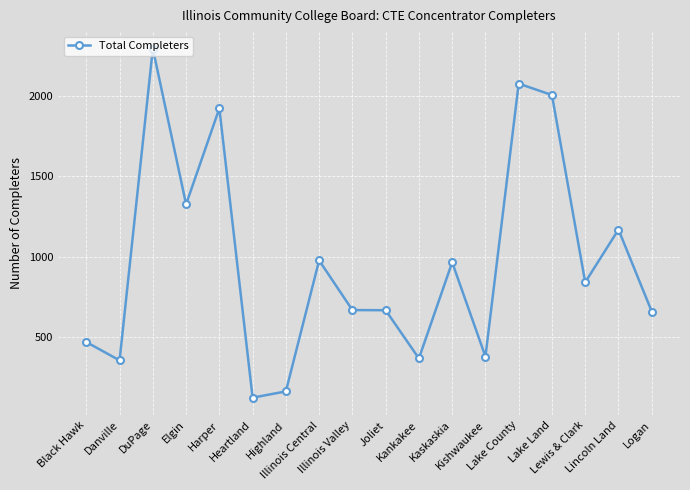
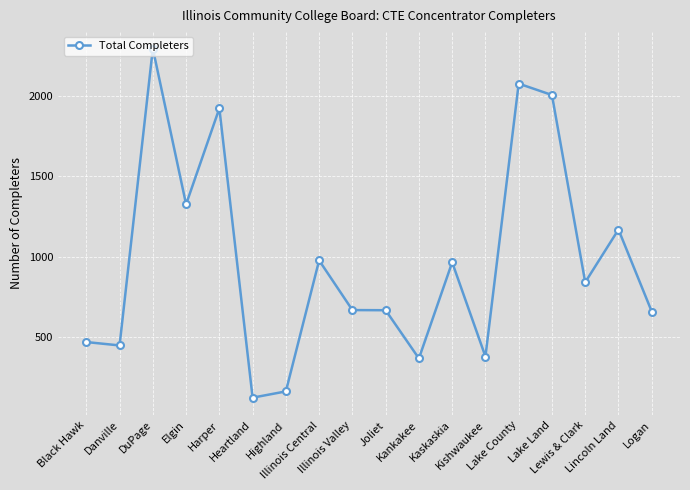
Danville: 360 -> 450
